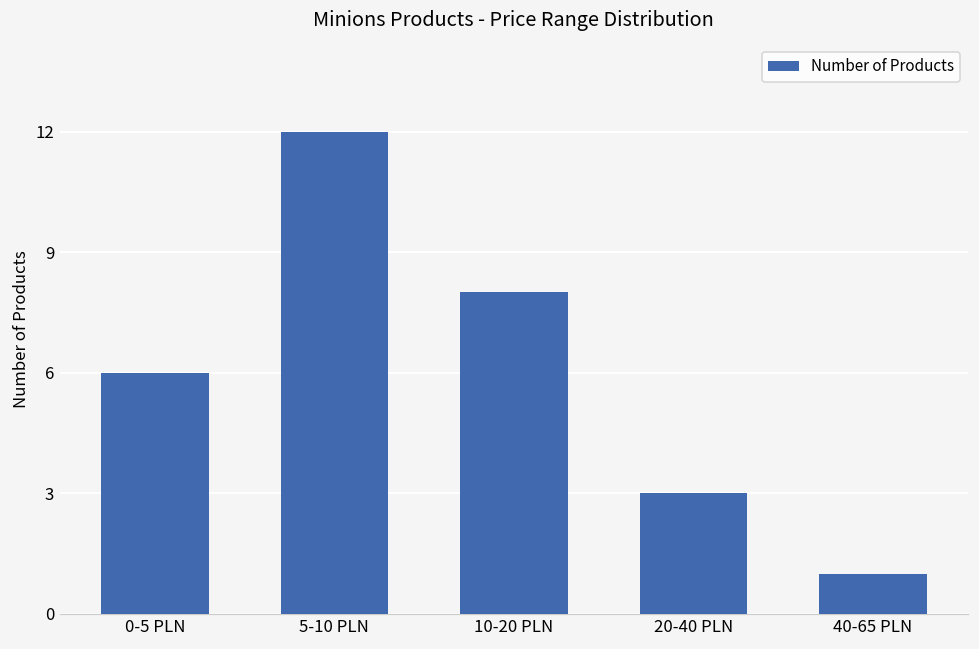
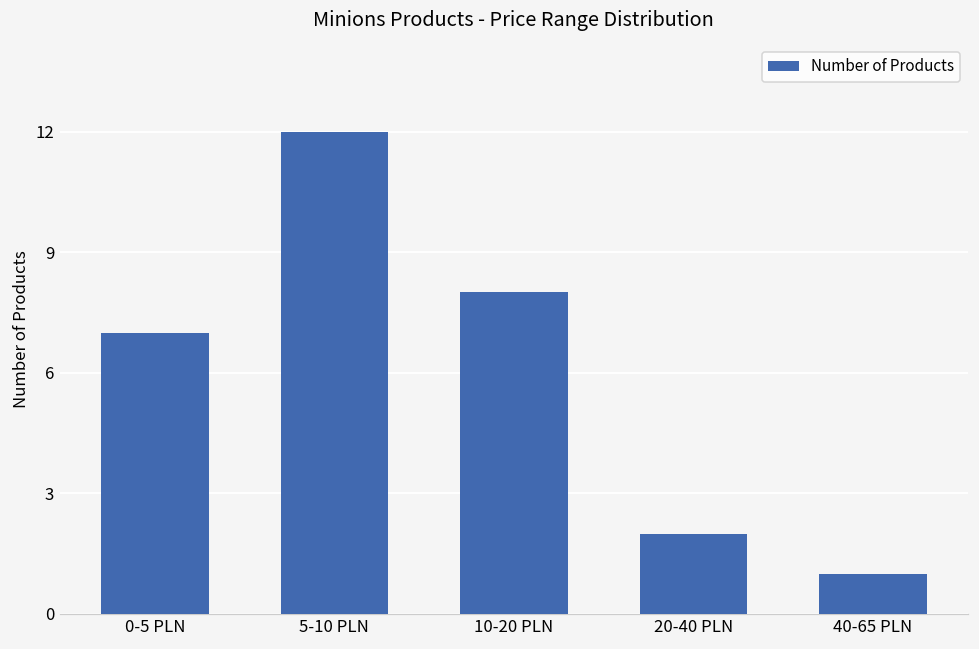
0-5 PLN: 6 -> 7
20-40 PLN: 3 -> 2
